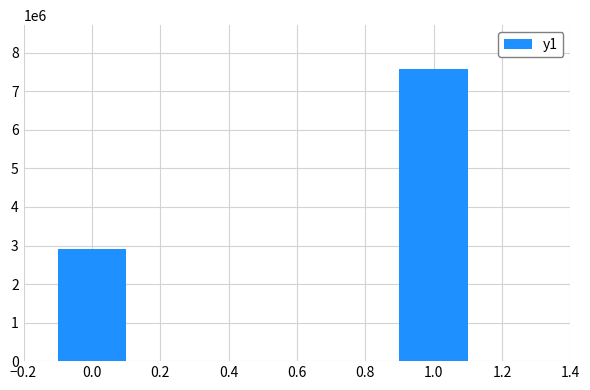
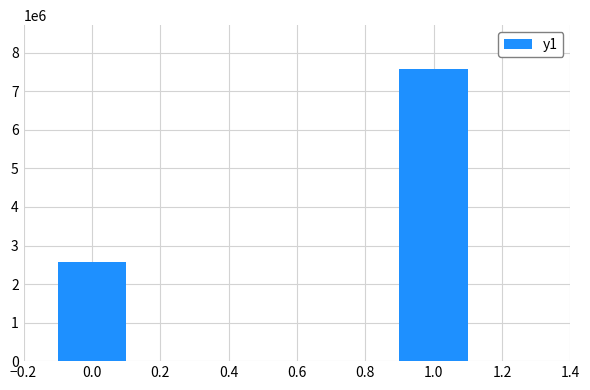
0.0: 2900000 -> 2600000
